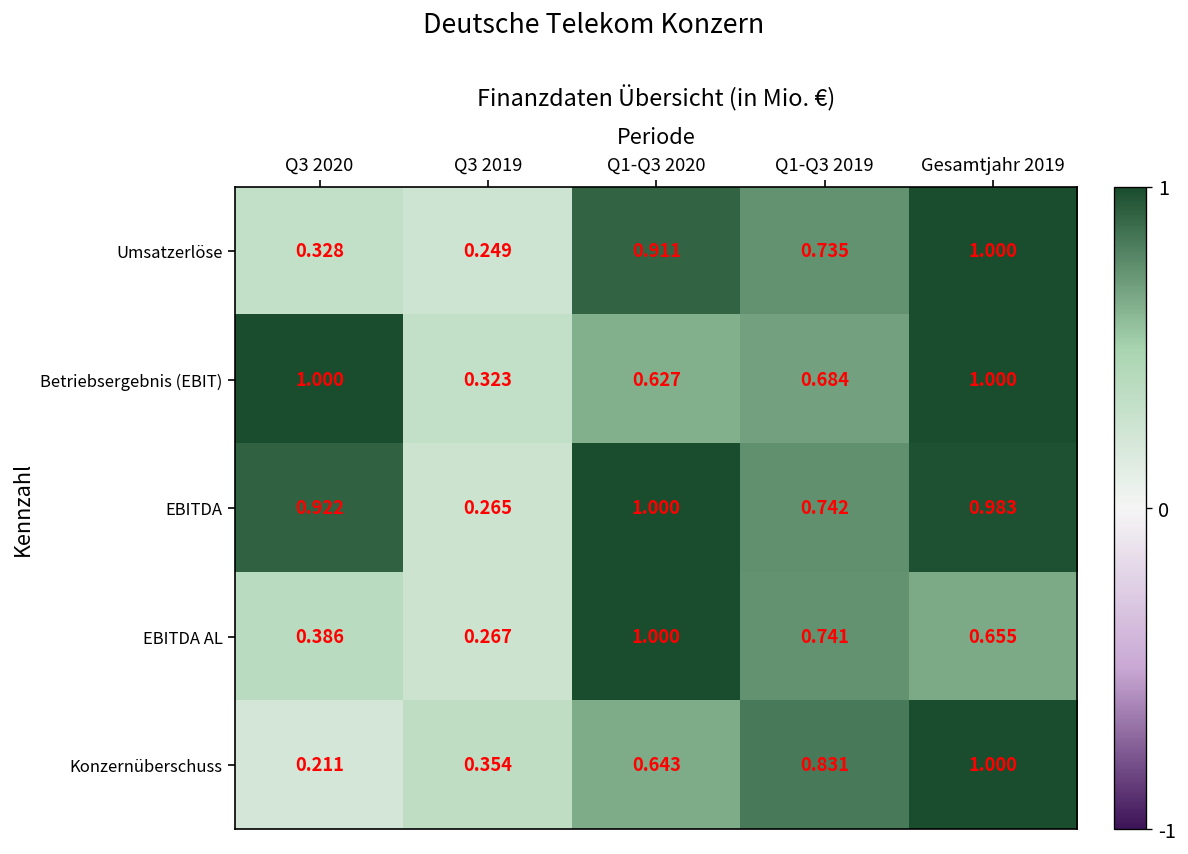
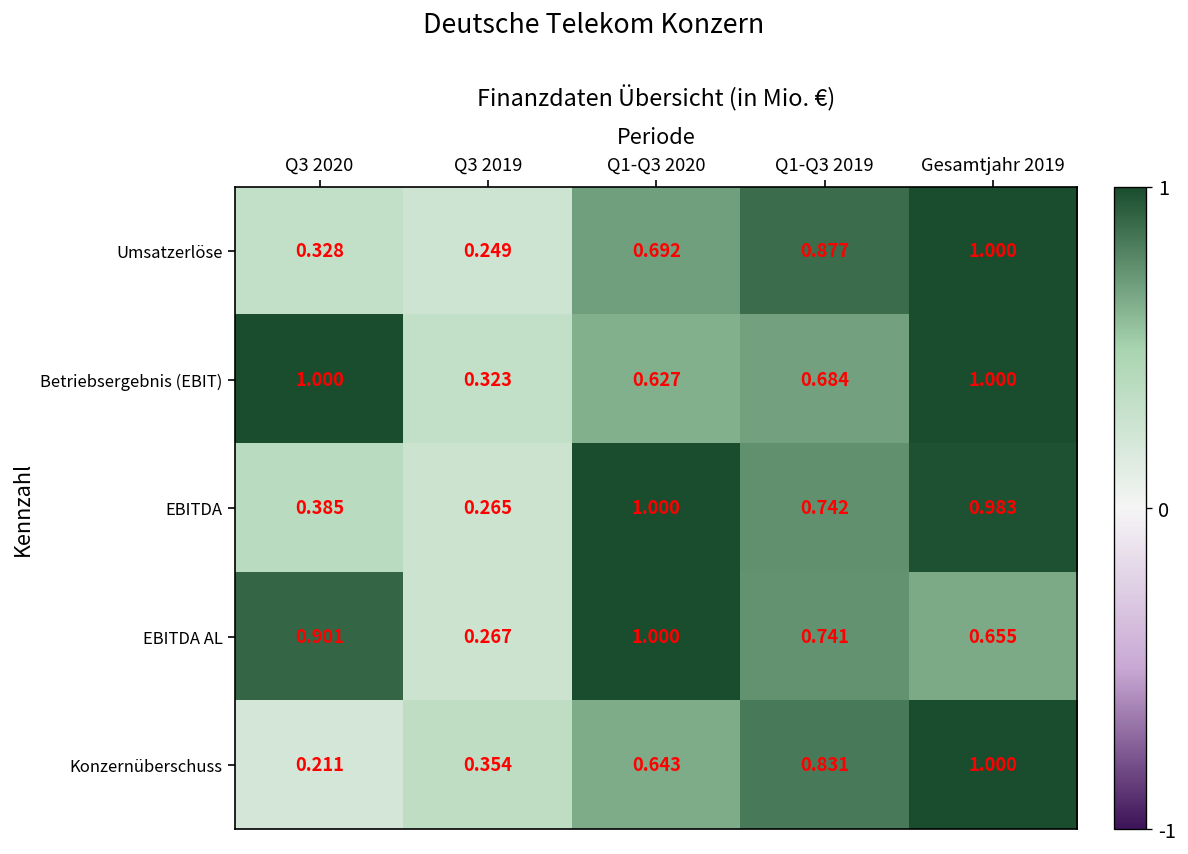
Umsatzerlöse, Q1-Q3 2020: 0.911 -> 0.692
Umsatzerlöse, Q1-Q3 2019: 0.735 -> 0.877
EBITDA, Q3 2020: 0.922 -> 0.385
EBITDA AL, Q3 2020: 0.386 -> 0.901
